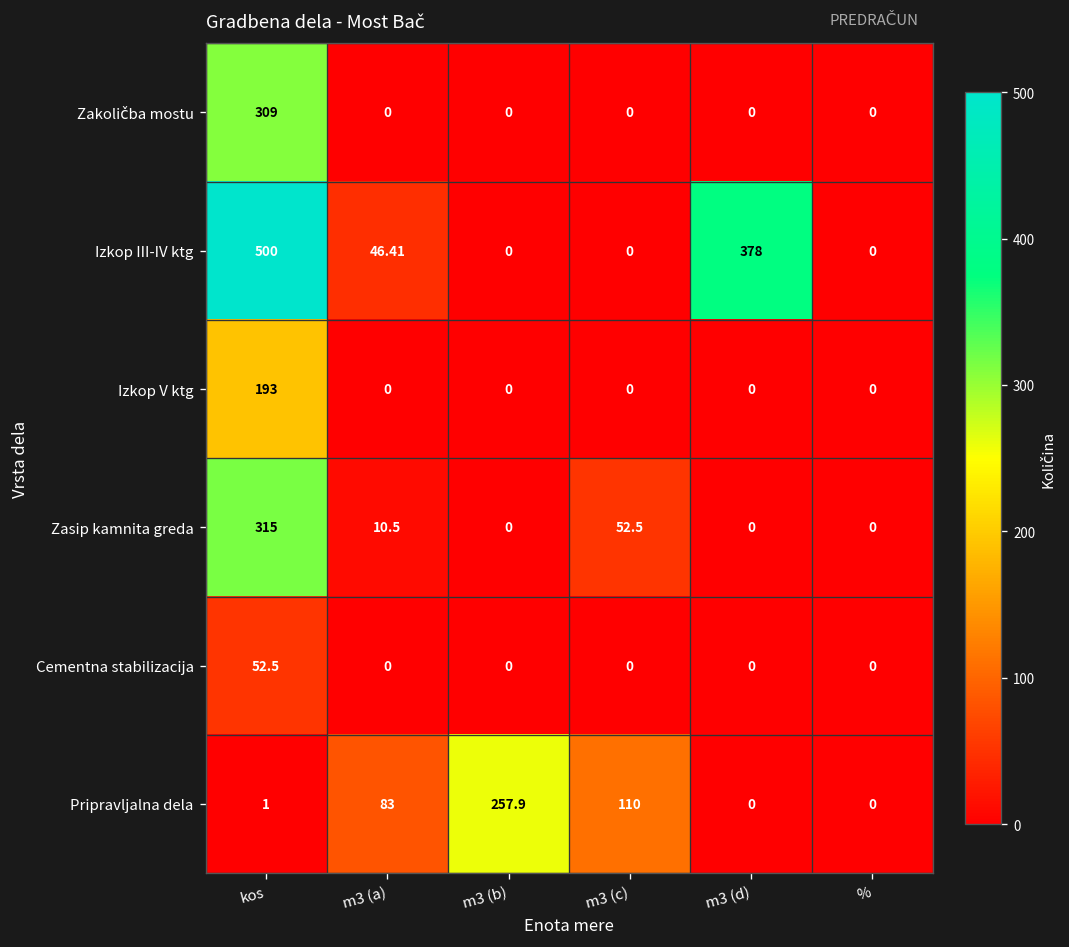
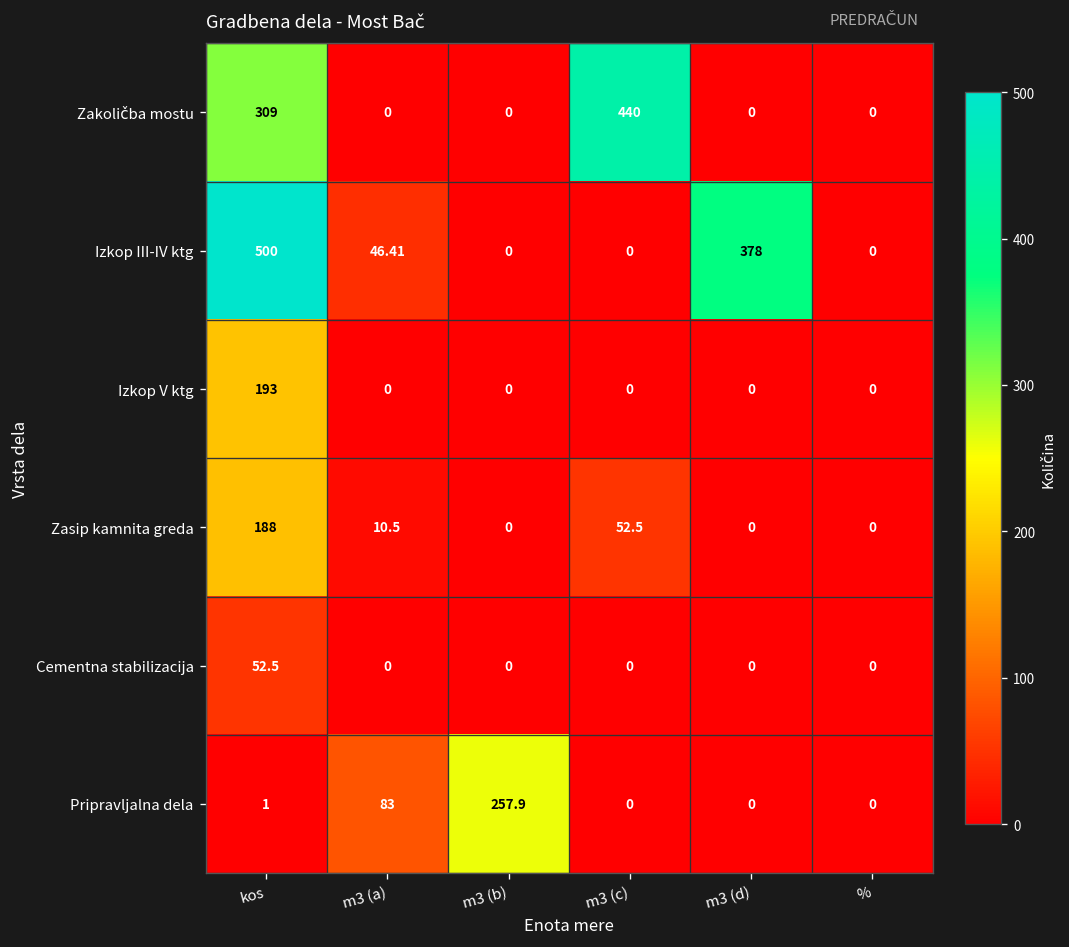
Zakoličba mostu, m3 (c): 0 -> 440
Zasip kamnita greda, kos: 315 -> 188
Pripravljalna dela, m3 (c): 110 -> 0
